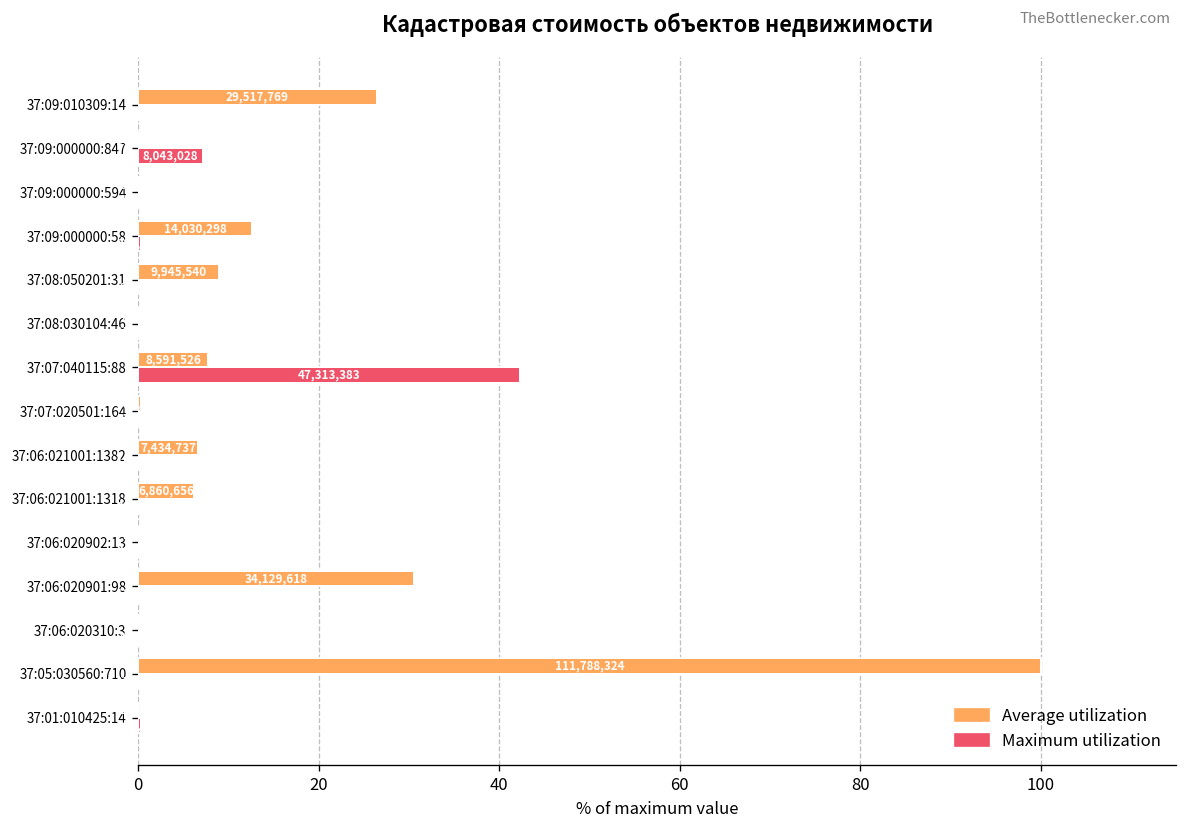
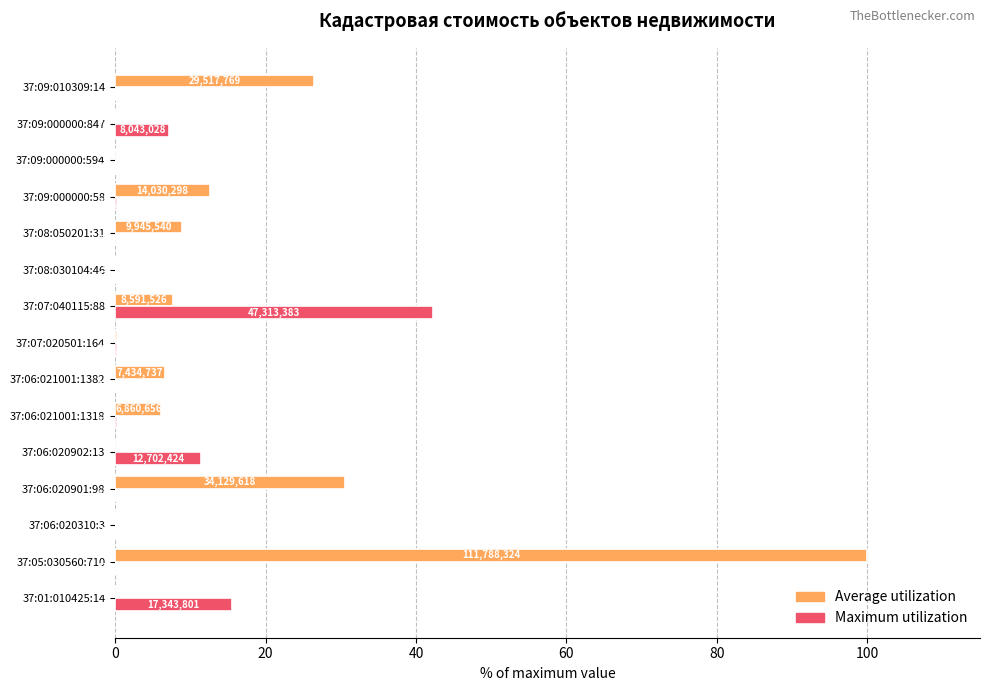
Maximum utilization, 37:06:020902:13: 0 -> 11
Maximum utilization, 37:01:010425:14: 0 -> 16
